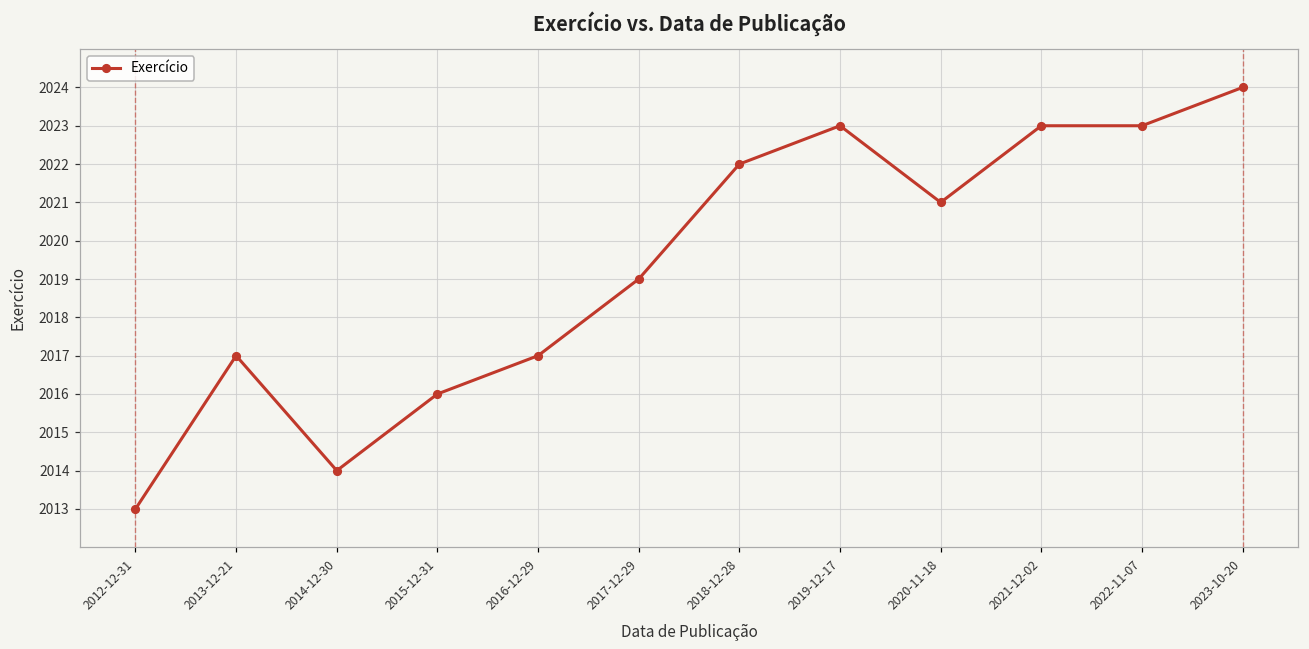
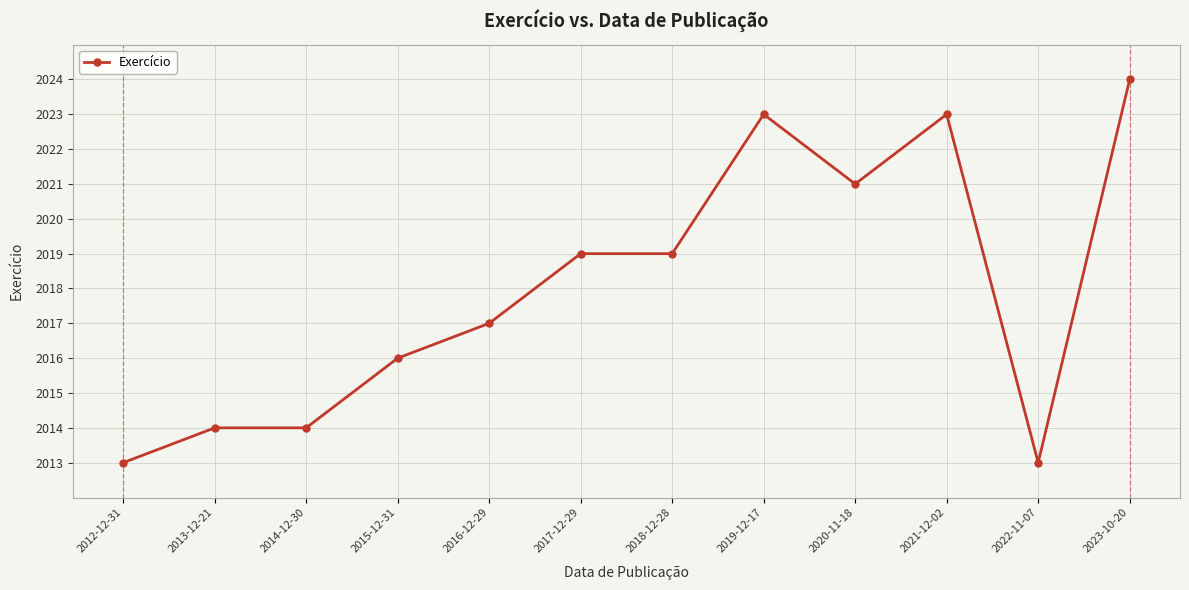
2013-12-21: 2017 -> 2014
2018-12-28: 2022 -> 2019
2022-11-07: 2023 -> 2013
